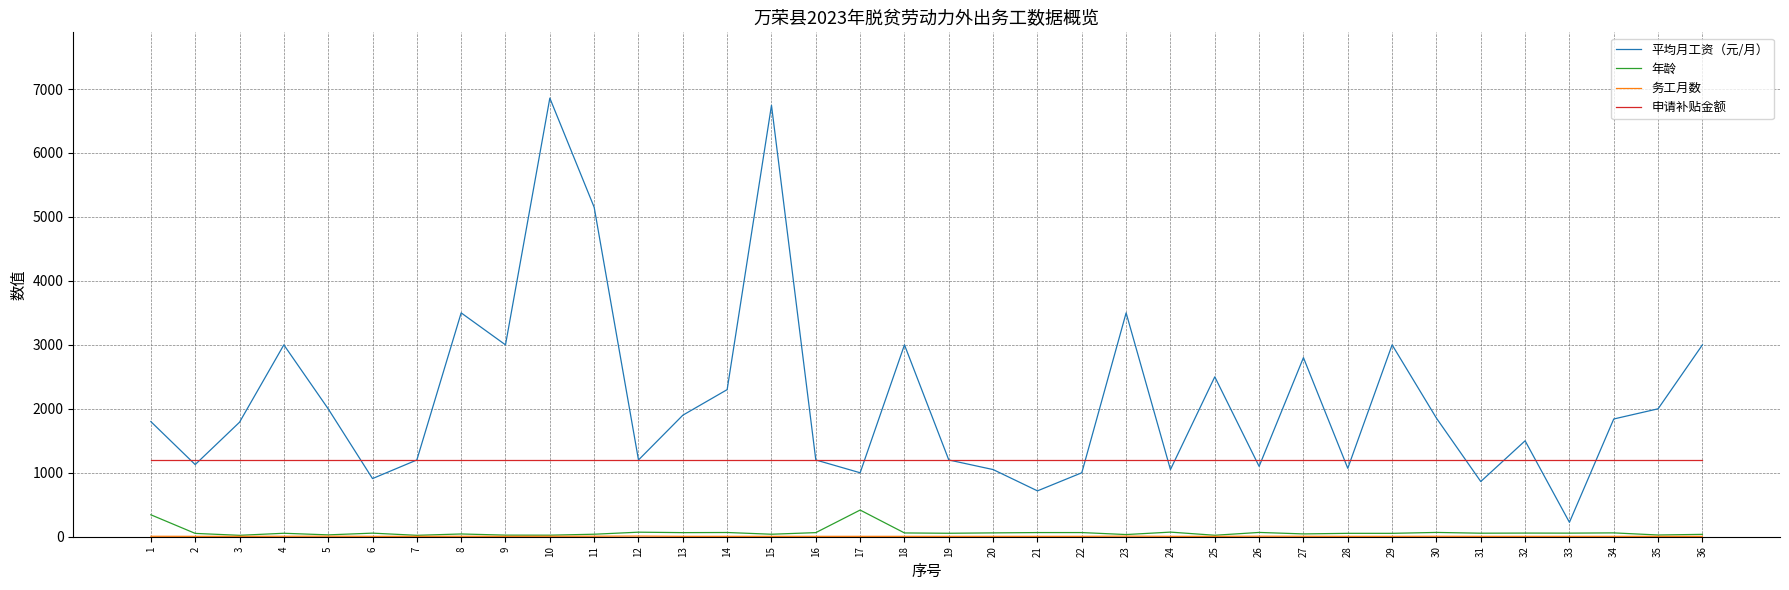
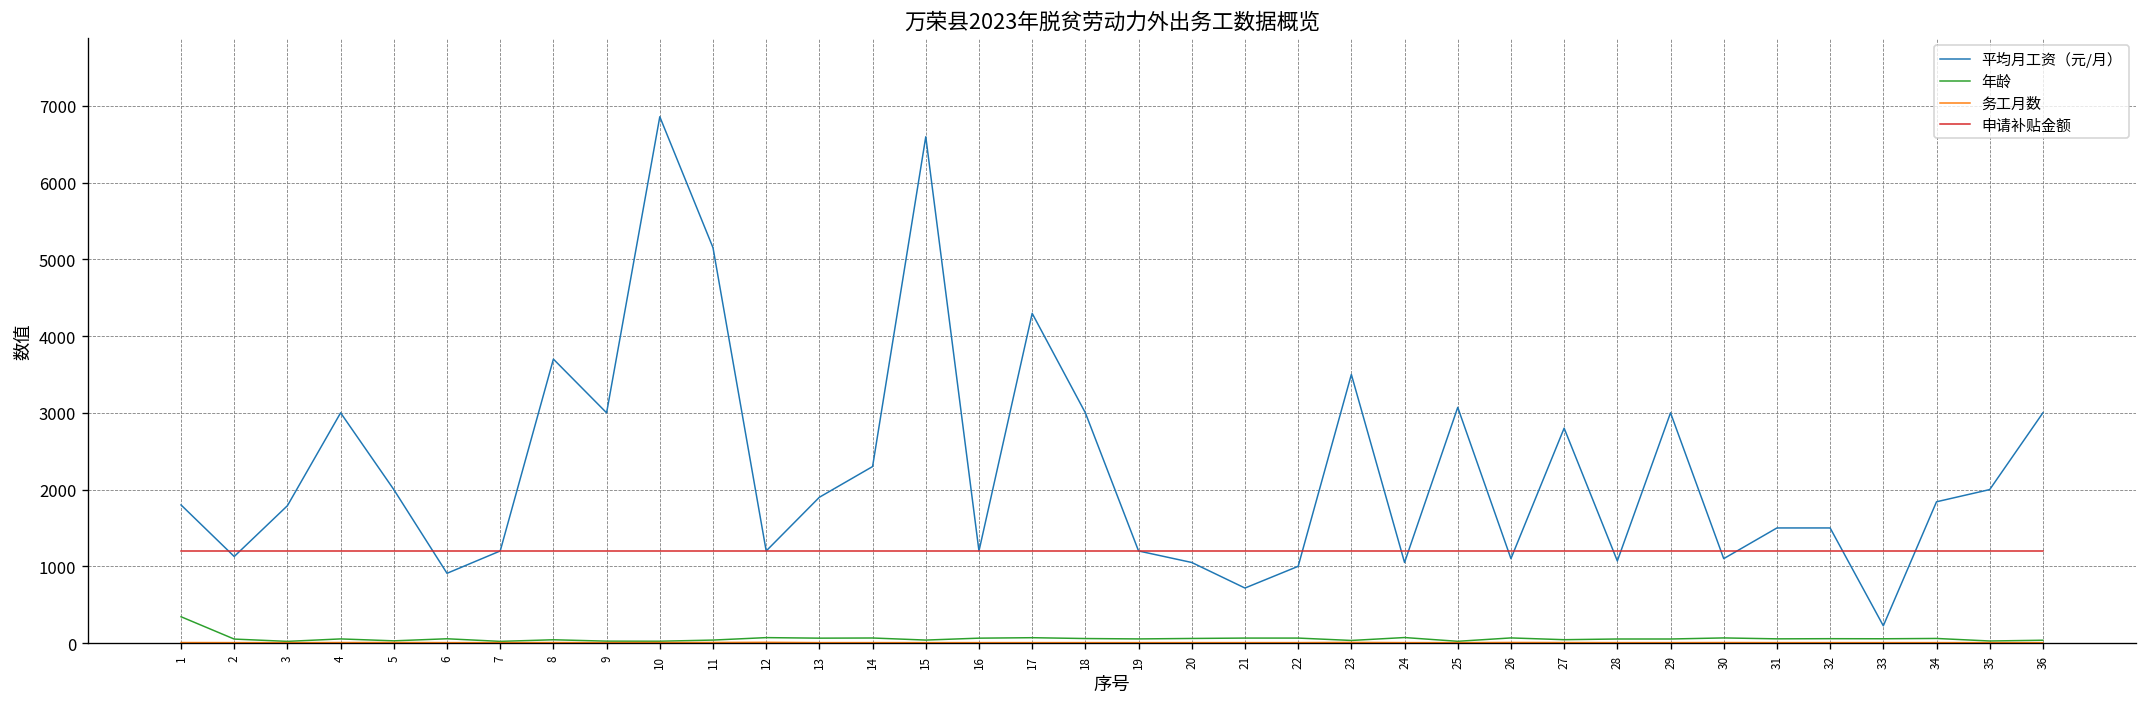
平均月工资（元/月）, 8: 3500 -> 3700
平均月工资（元/月）, 15: 6700 -> 6600
平均月工资（元/月）, 17: 1000 -> 4300
年龄, 17: 400 -> 100
平均月工资（元/月）, 25: 2500 -> 3100
平均月工资（元/月）, 30: 1900 -> 1100
平均月工资（元/月）, 31: 900 -> 1500
